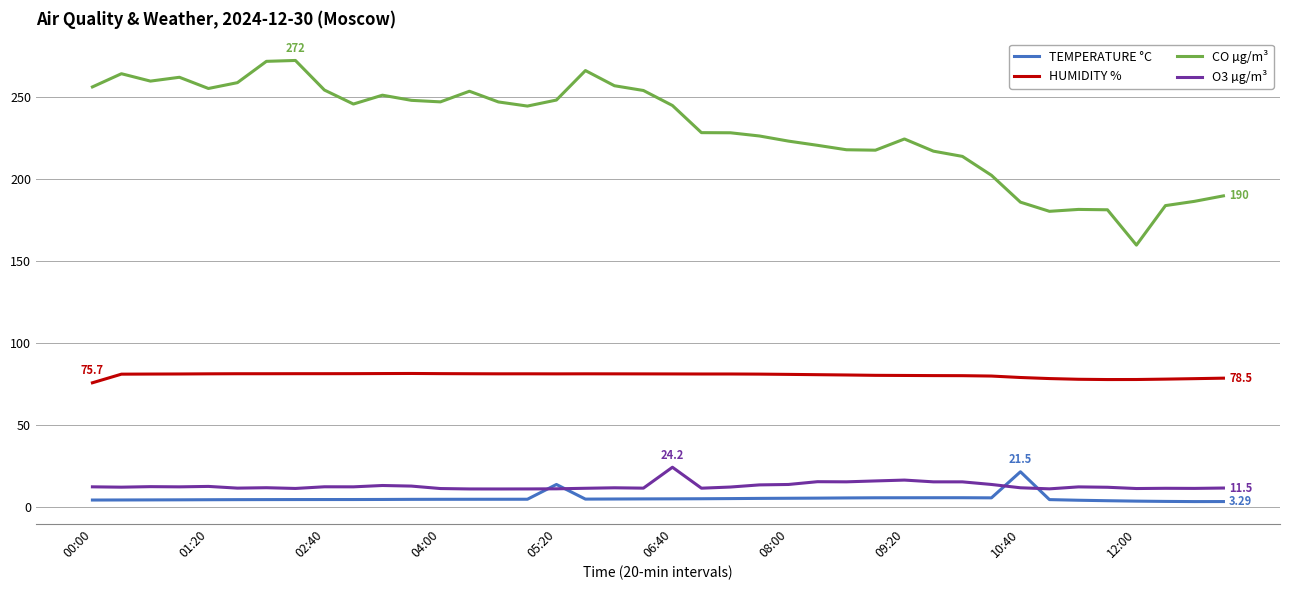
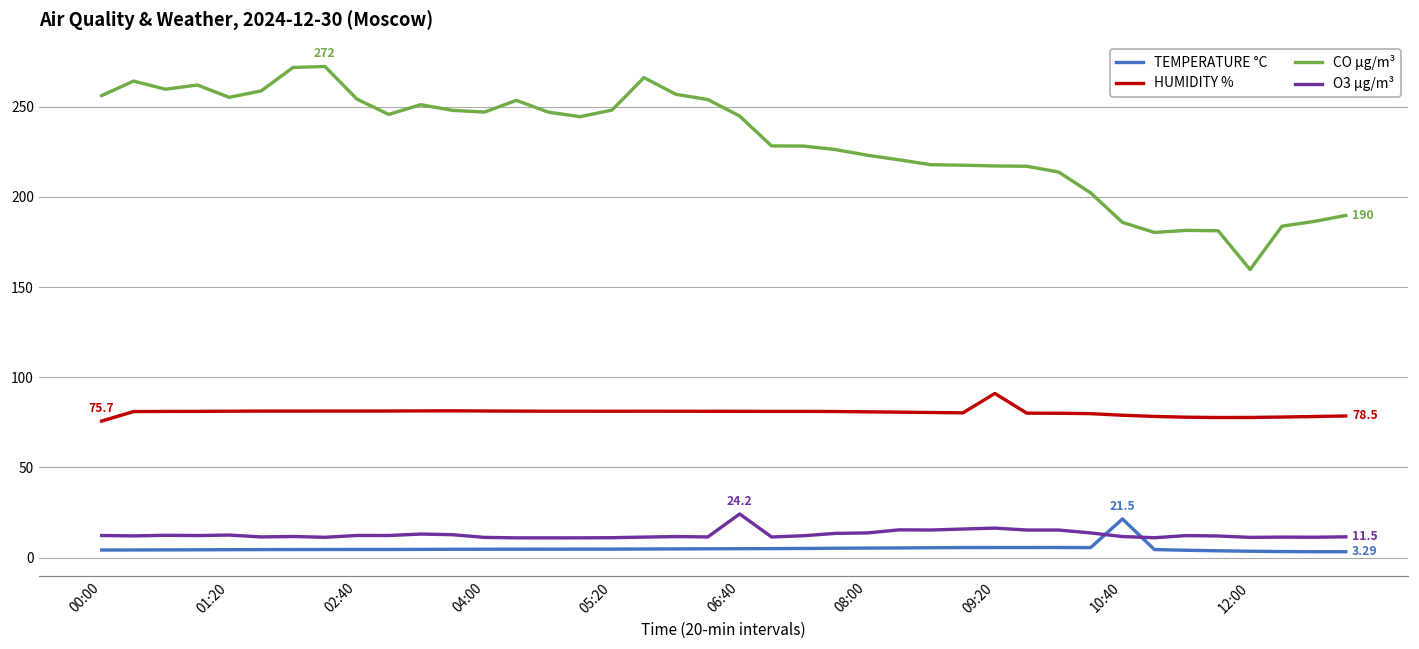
TEMPERATURE °C, 05:20: 14 -> 5
HUMIDITY %, 09:20: 80 -> 91
CO µg/m³, 09:20: 224 -> 217
